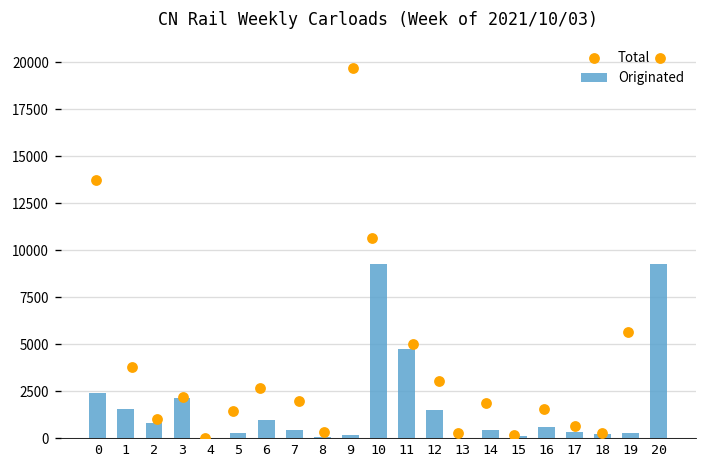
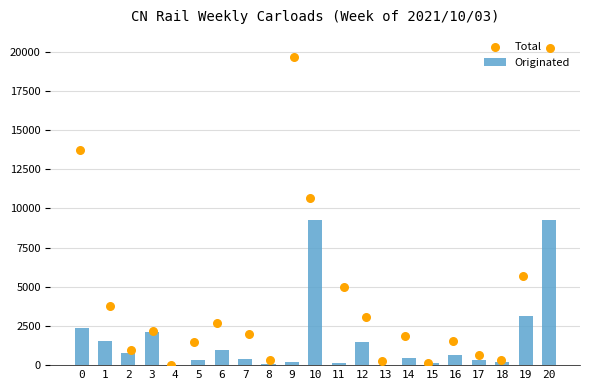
Originated, 11: 4700 -> 200
Originated, 19: 300 -> 3100
